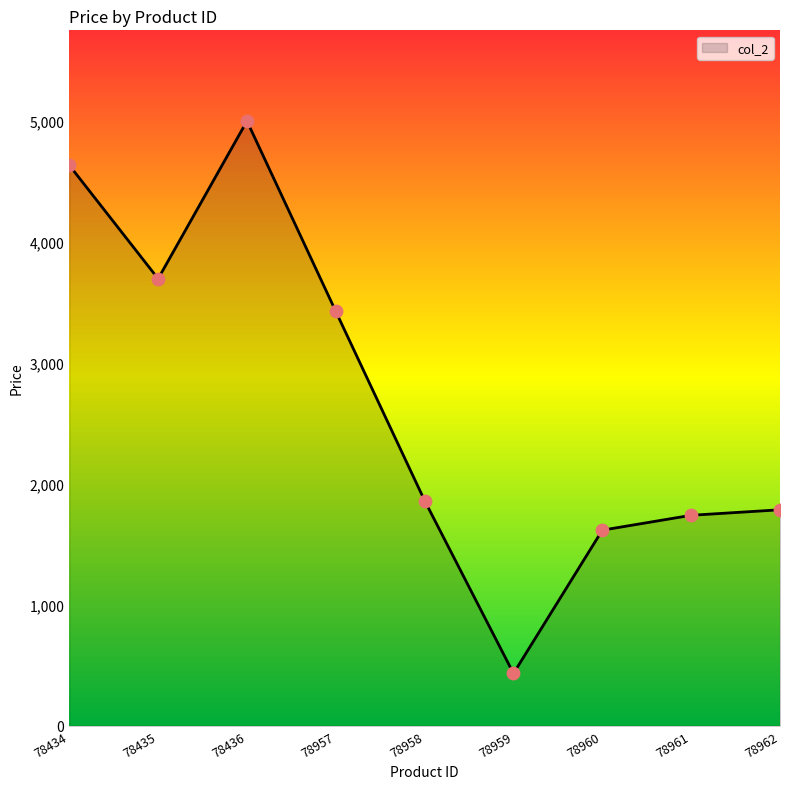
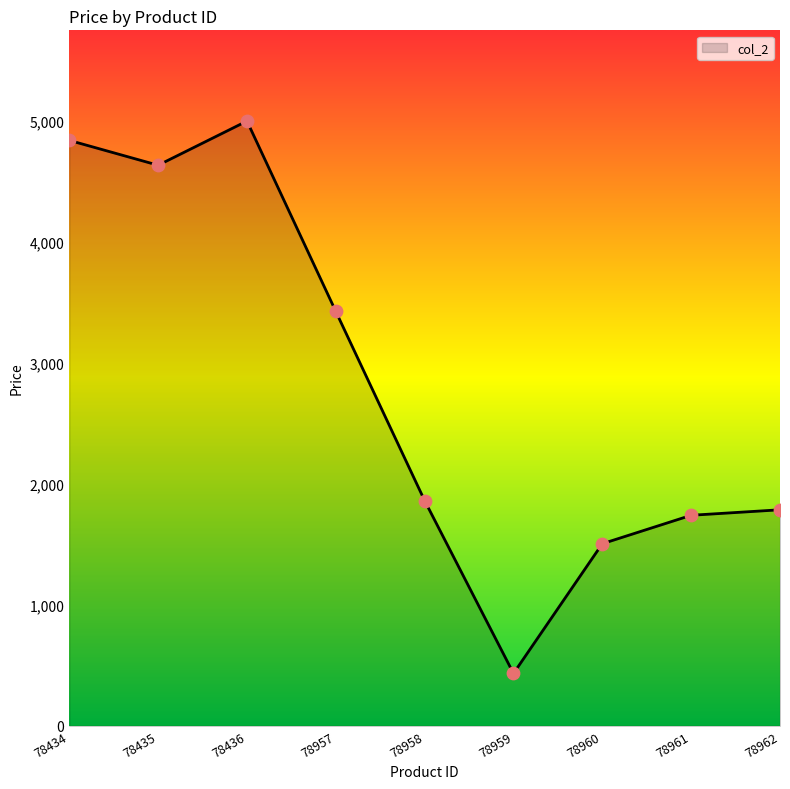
78434: 4,630 -> 4,840
78435: 3,690 -> 4,630
78960: 1,620 -> 1,510
